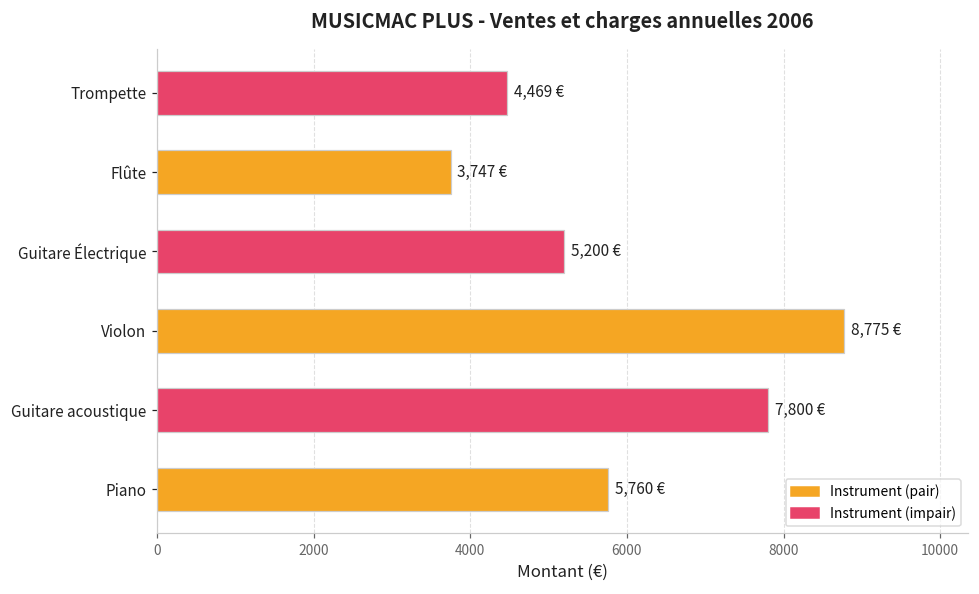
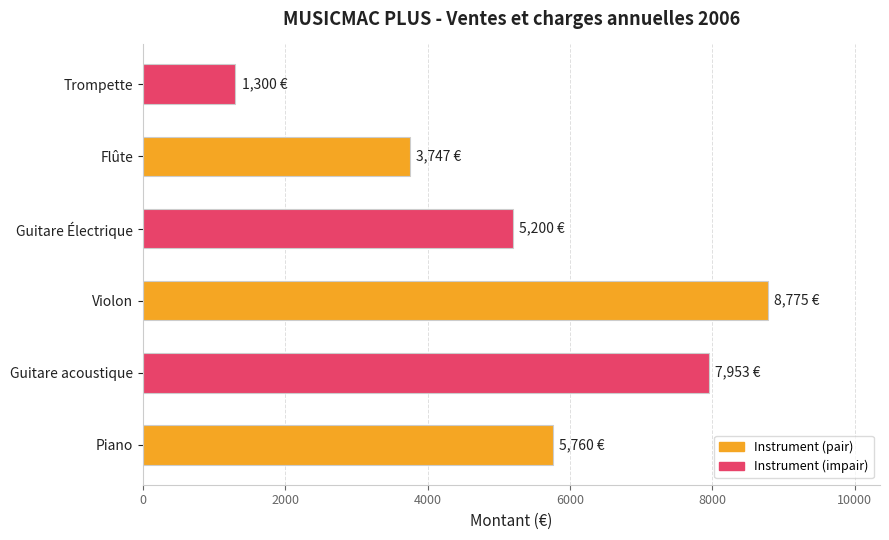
Trompette: 4,469 -> 1,300
Guitare acoustique: 7,800 -> 7,953
